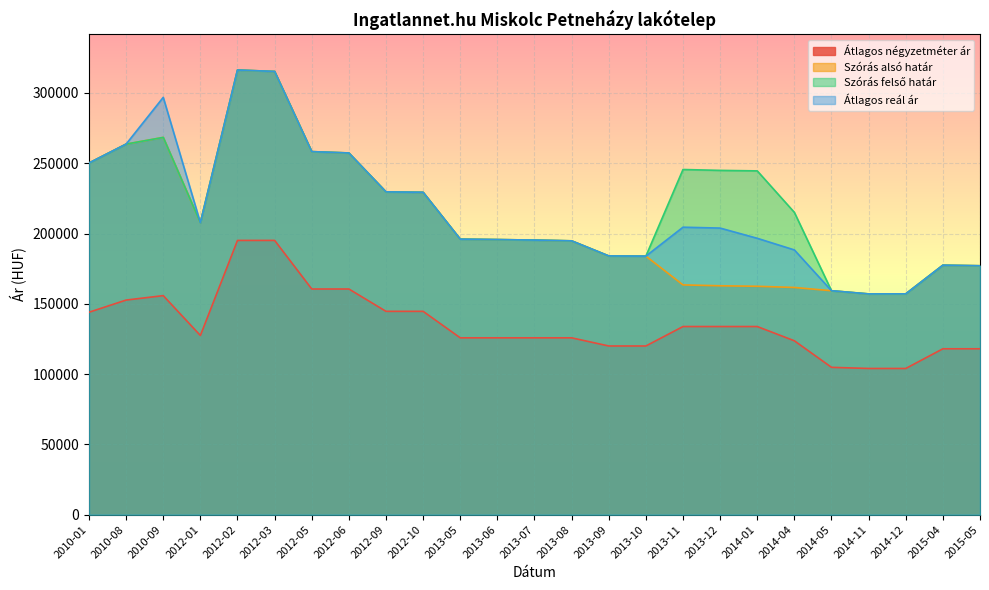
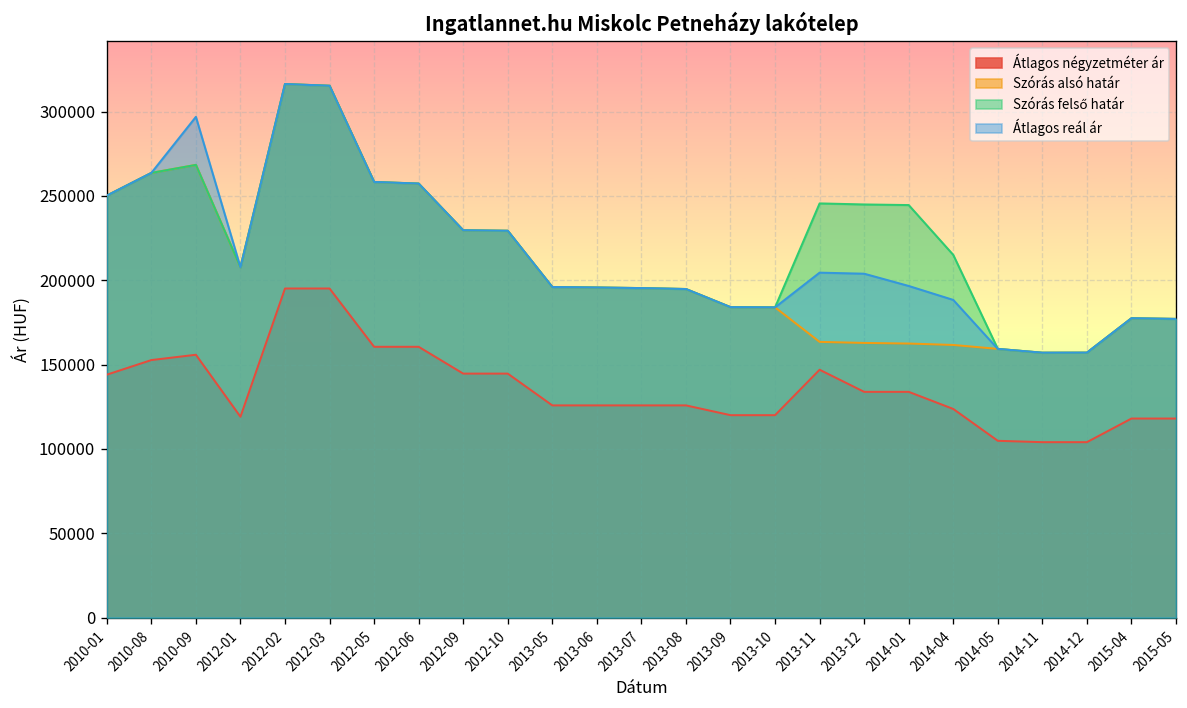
Átlagos négyzetméter ár, 2012-01: 127000 -> 119000
Átlagos négyzetméter ár, 2013-11: 134000 -> 147000
